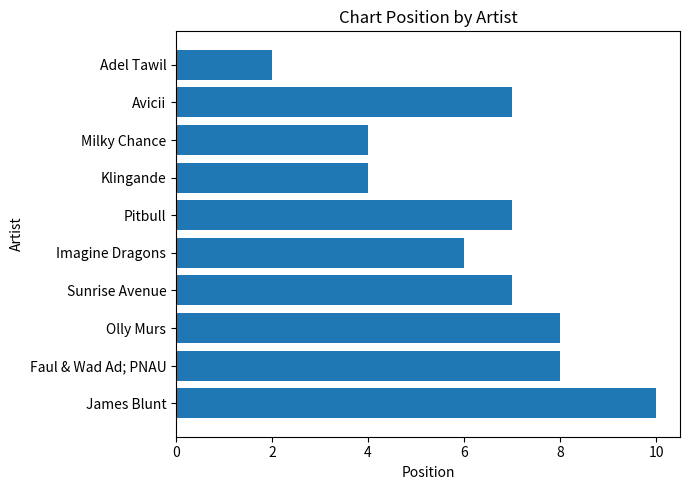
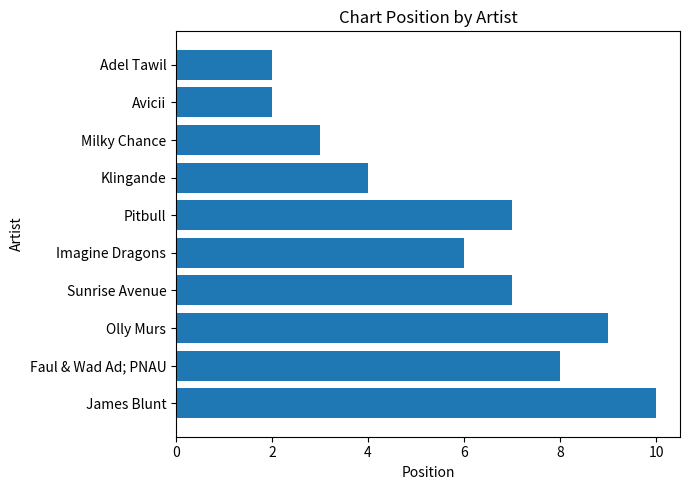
Avicii: 7 -> 2
Milky Chance: 4 -> 3
Olly Murs: 8 -> 9
